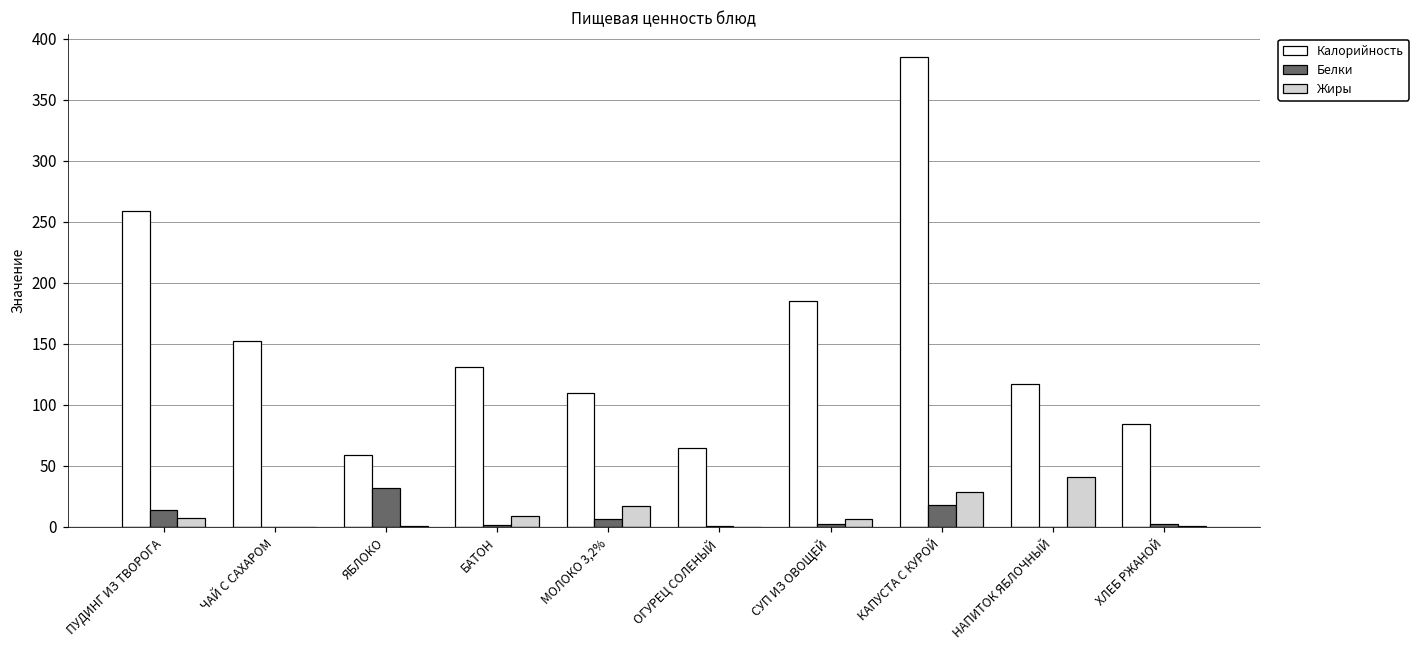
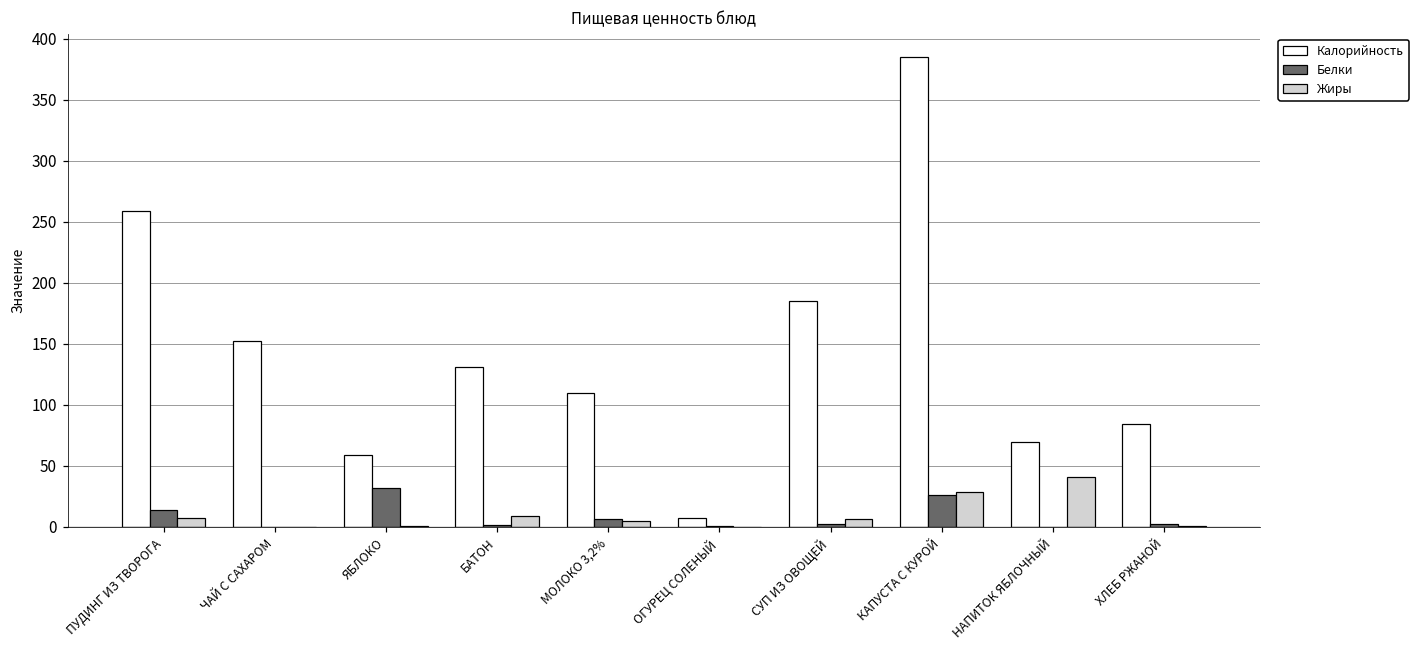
Жиры, МОЛОКО 3,2%: 17 -> 5
Калорийность, ОГУРЕЦ СОЛЕНЫЙ: 65 -> 7
Белки, КАПУСТА С КУРОЙ: 18 -> 26
Калорийность, НАПИТОК ЯБЛОЧНЫЙ: 117 -> 70
